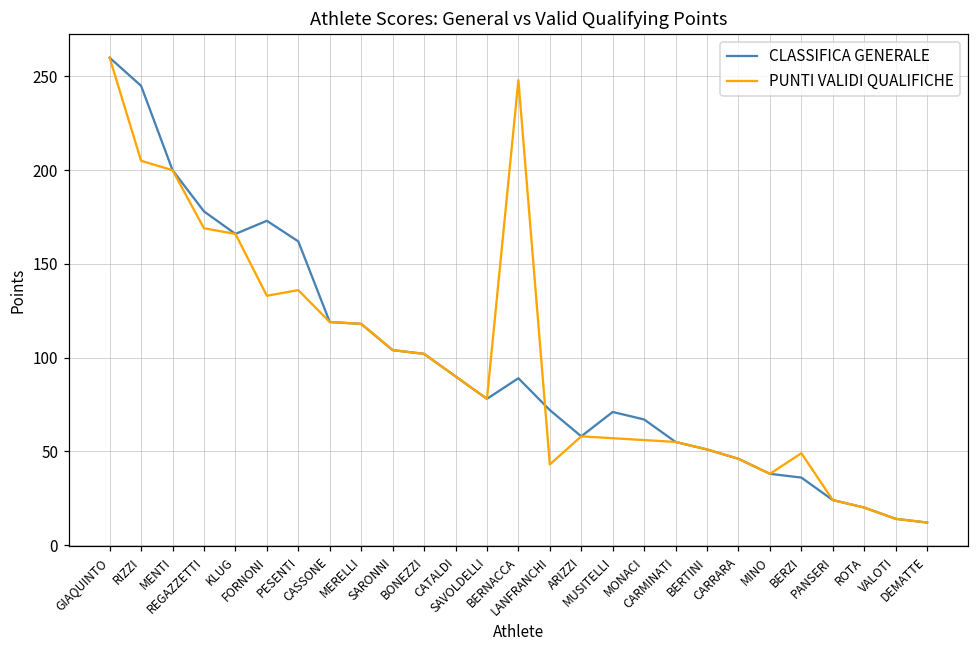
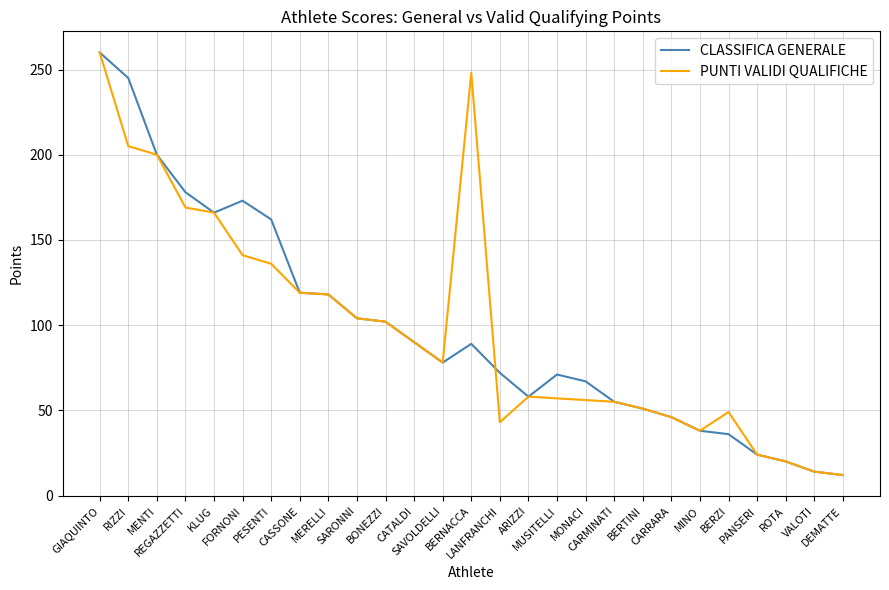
PUNTI VALIDI QUALIFICHE, FORNONI: 133 -> 141
